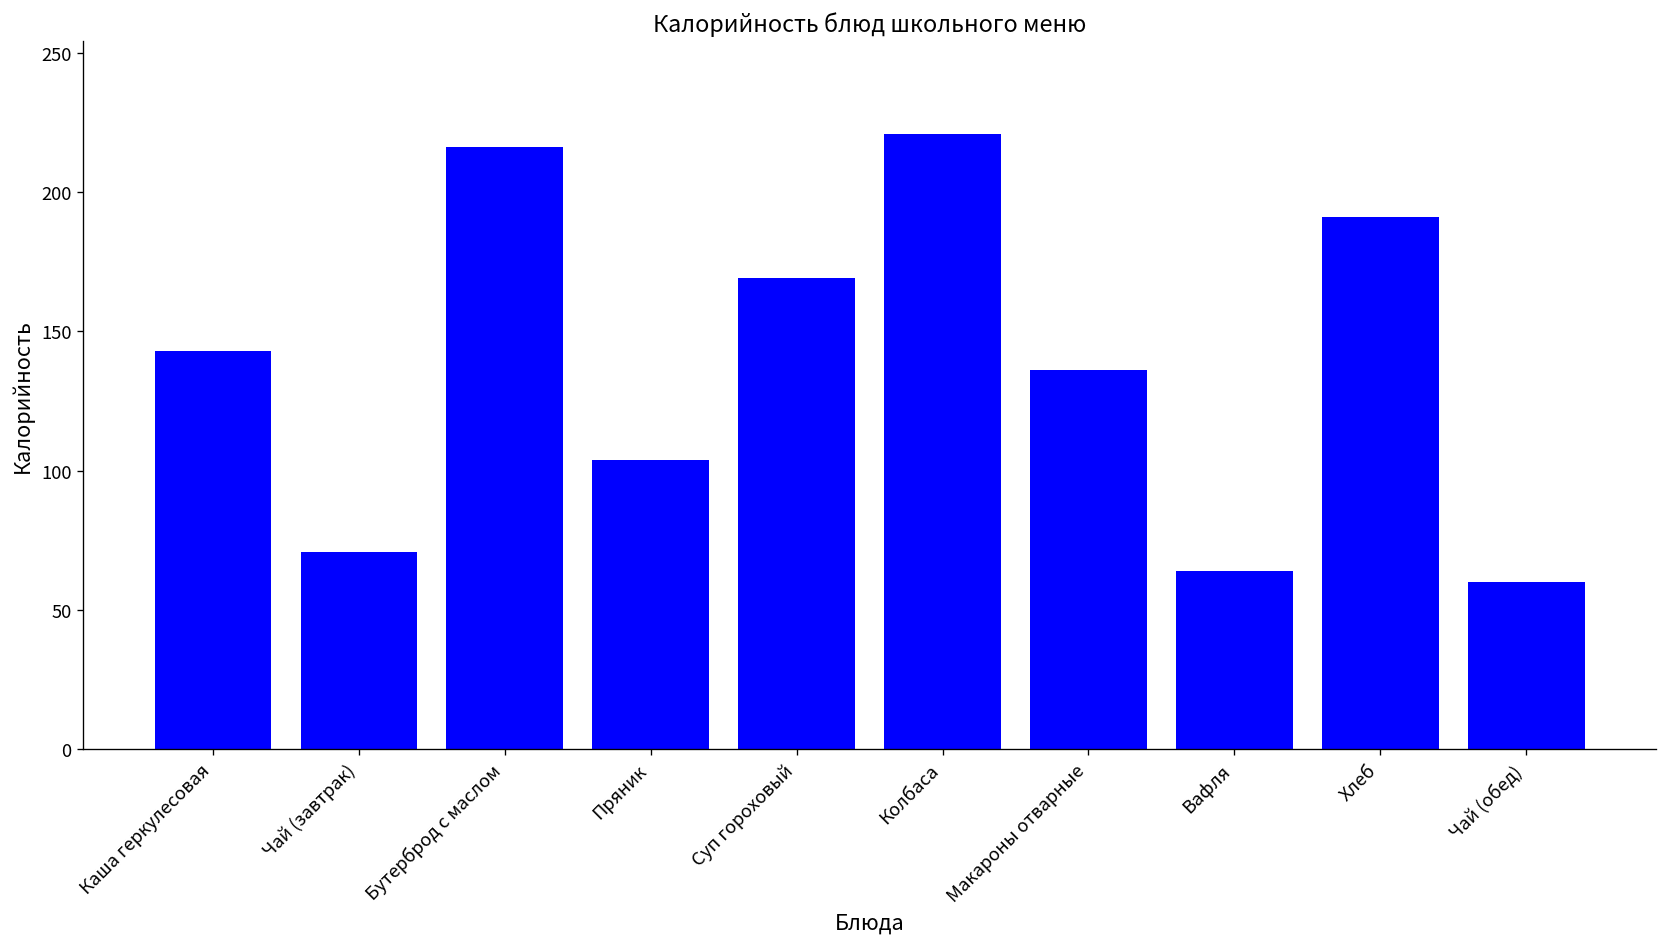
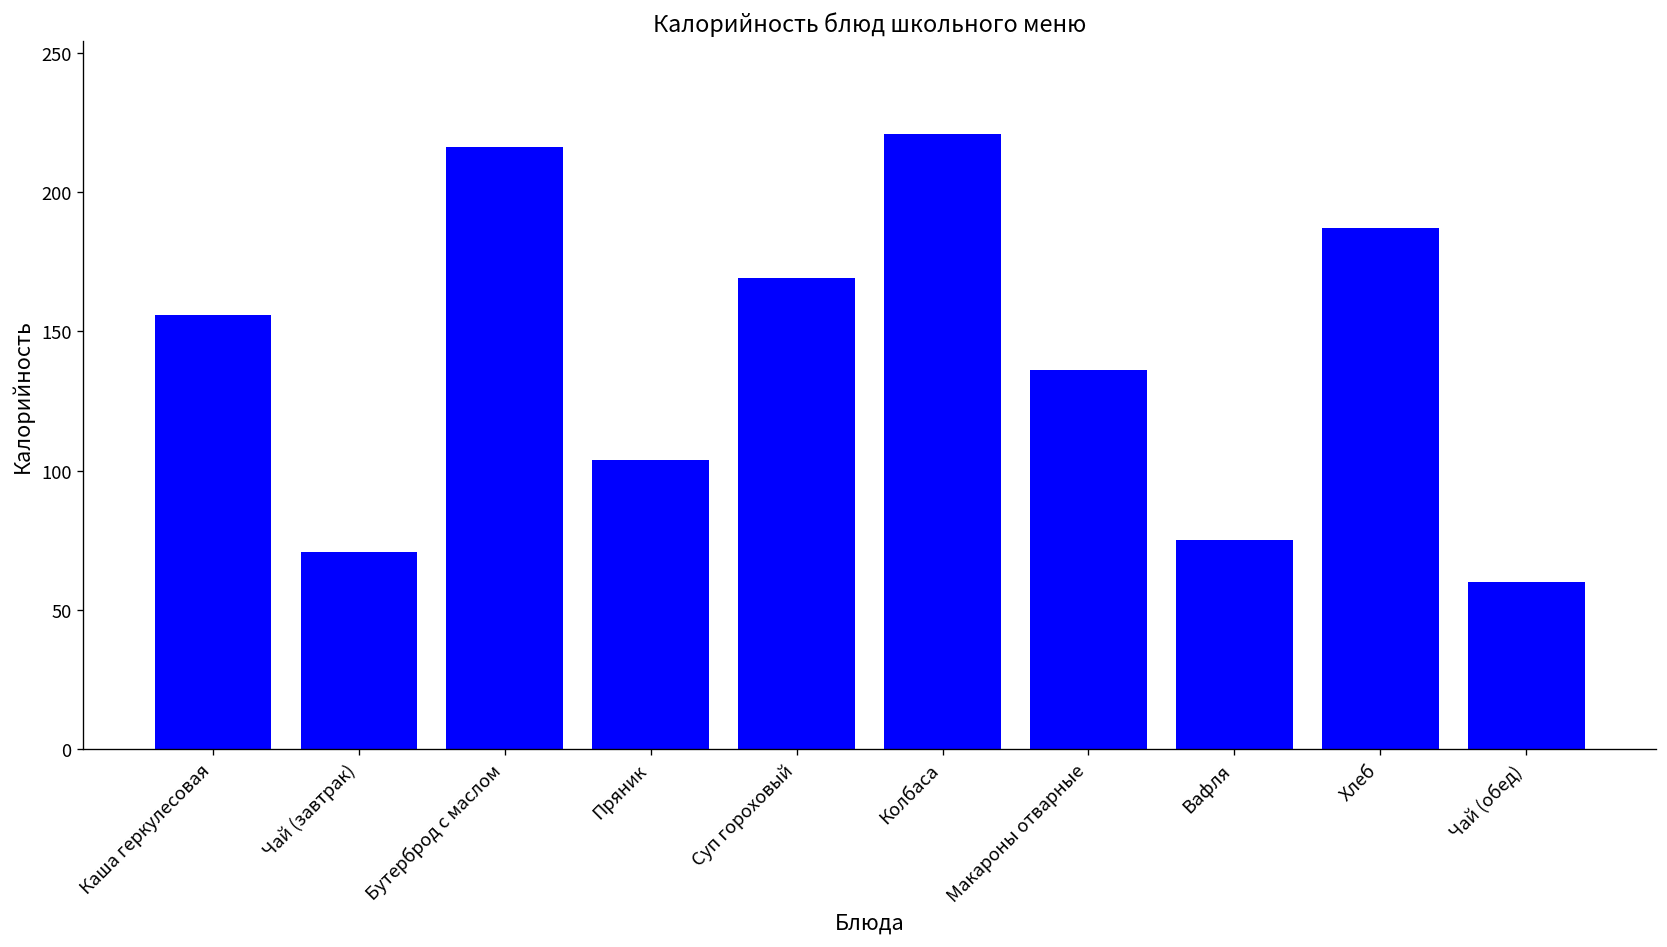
Каша геркулесовая: 143 -> 156
Вафля: 64 -> 75
Хлеб: 191 -> 187
